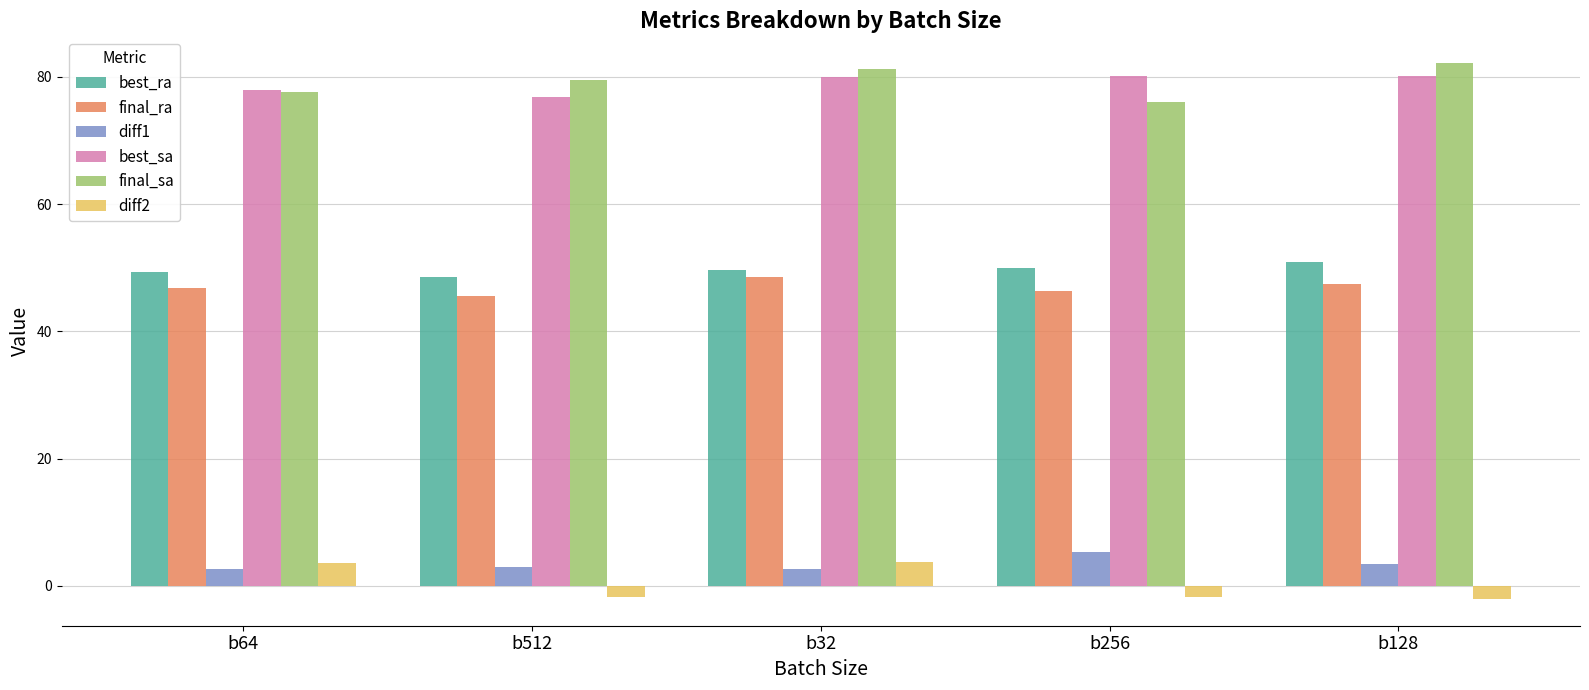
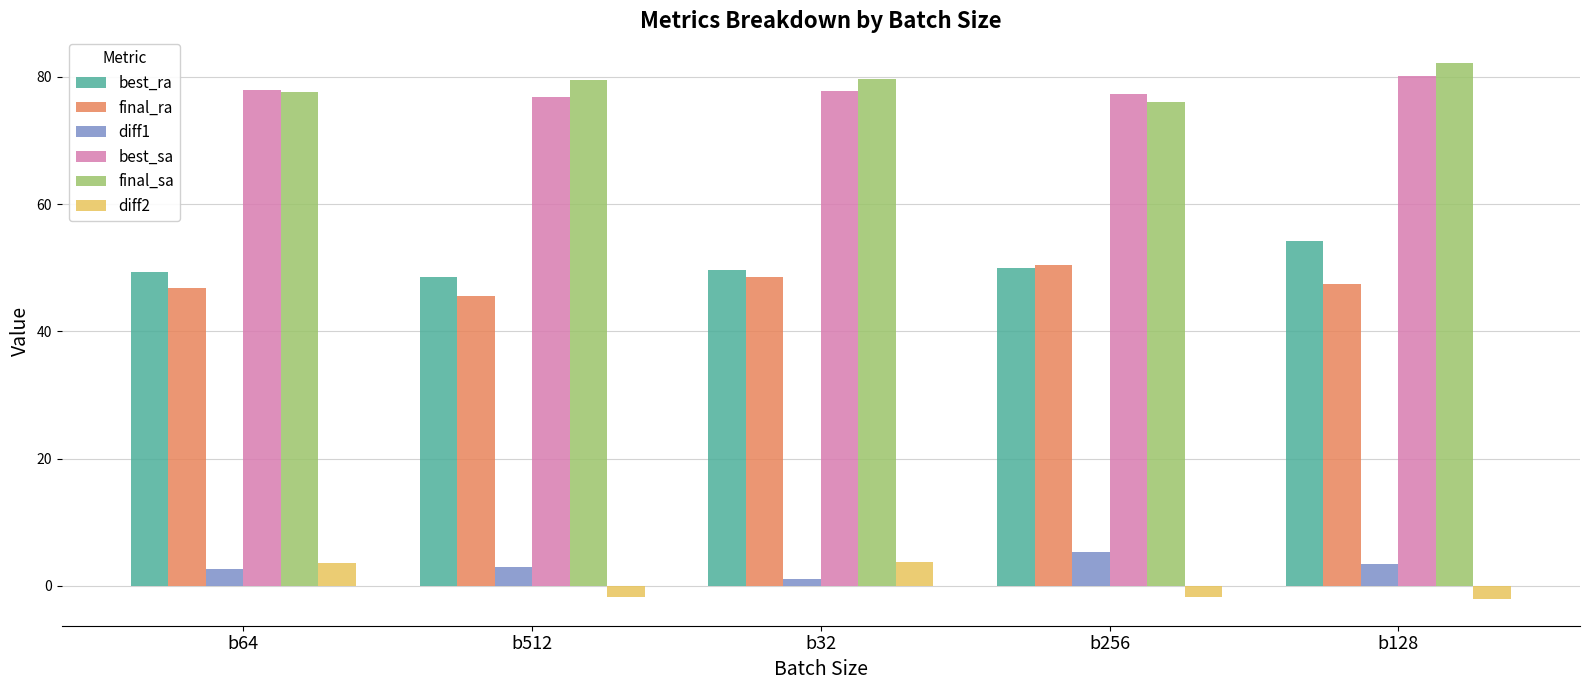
diff1, b32: 3 -> 1
best_sa, b32: 80 -> 78
final_sa, b32: 81 -> 80
final_ra, b256: 46 -> 50
best_sa, b256: 80 -> 77
best_ra, b128: 51 -> 54
